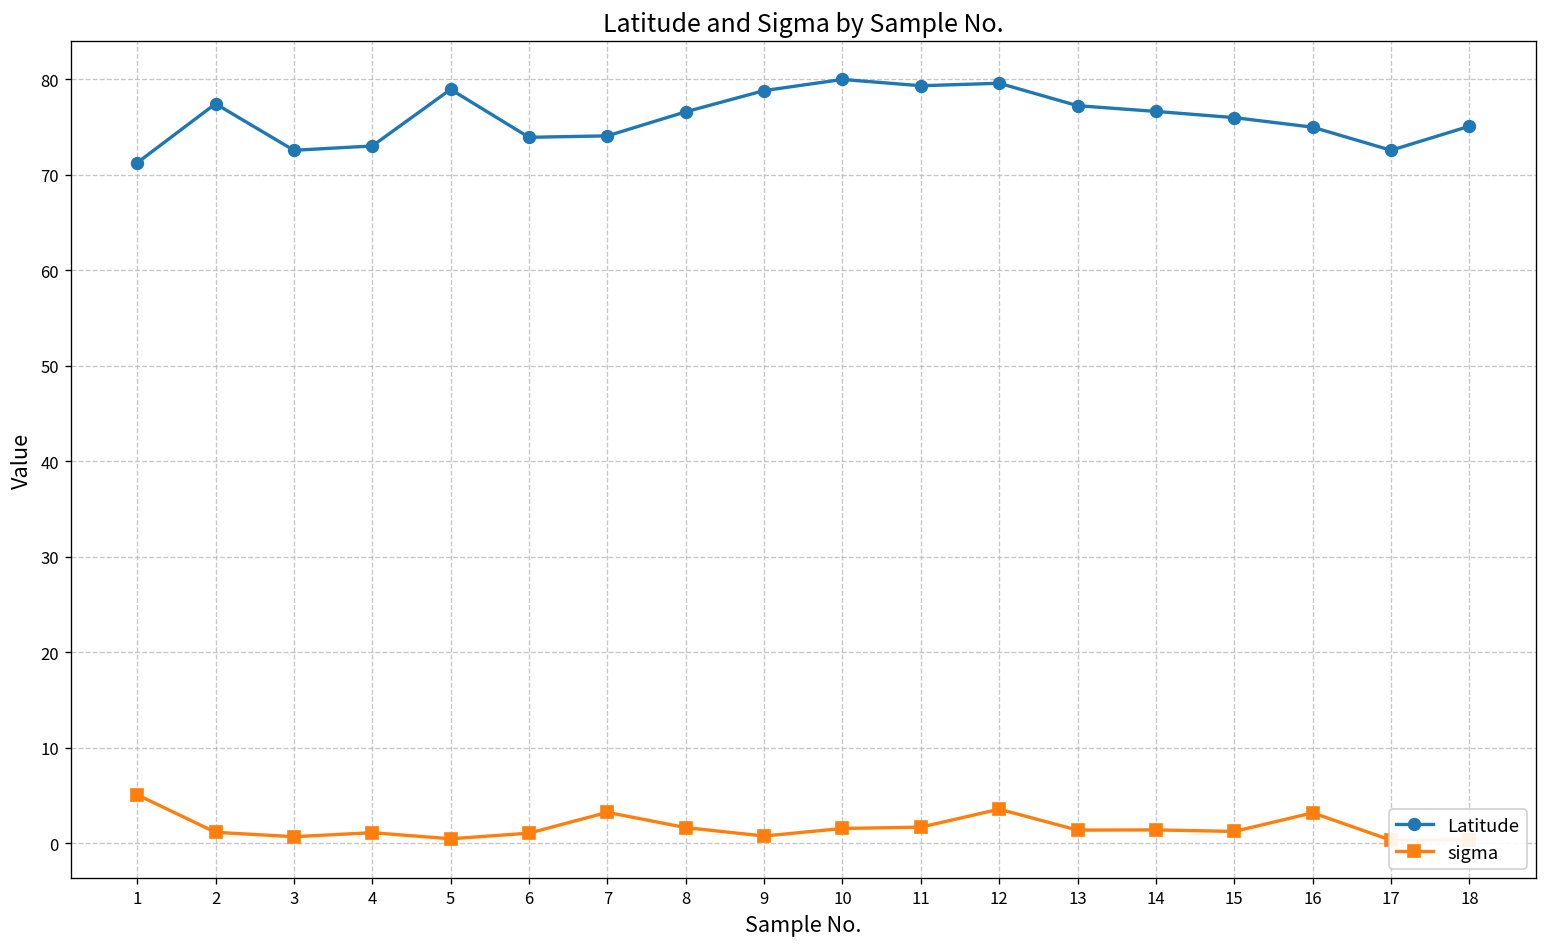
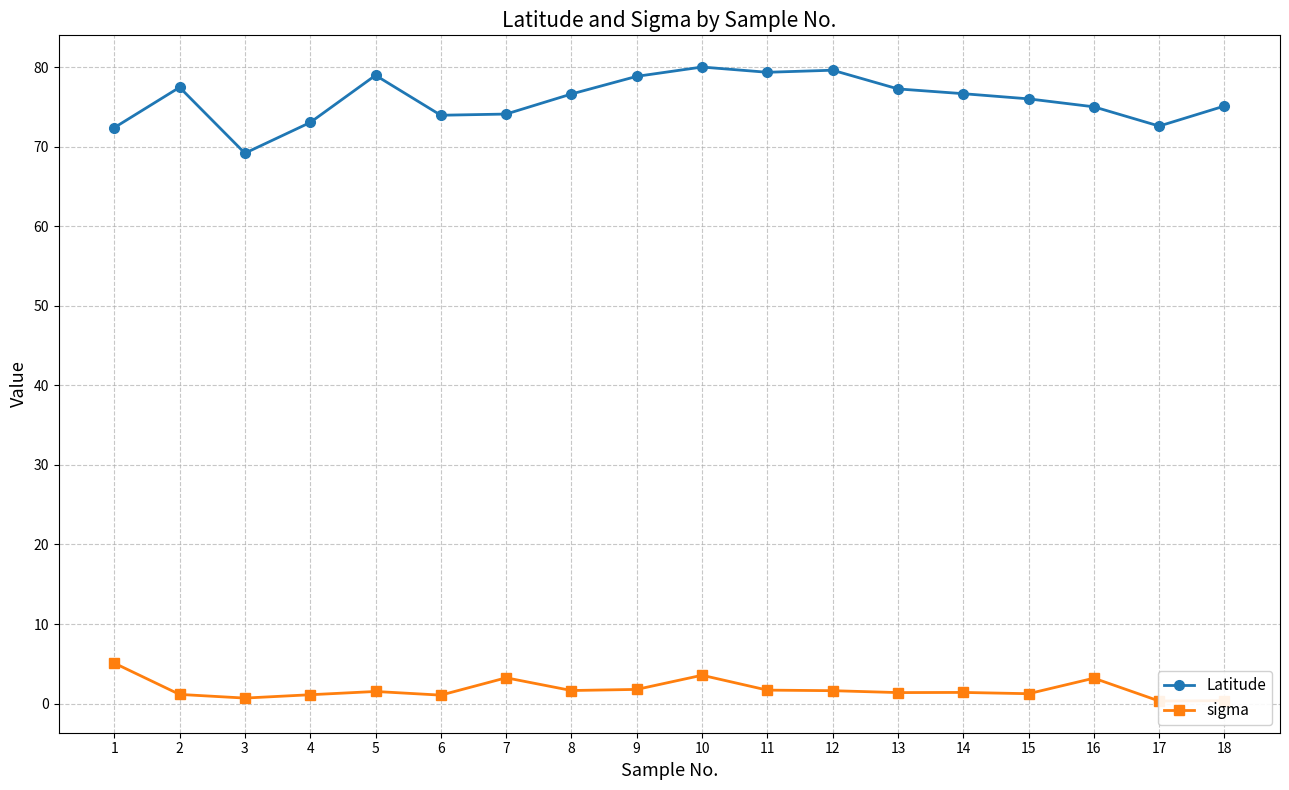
Latitude, 1: 71 -> 72
Latitude, 3: 73 -> 69
sigma, 5: 0 -> 2
sigma, 9: 1 -> 2
sigma, 10: 2 -> 4
sigma, 12: 4 -> 2
